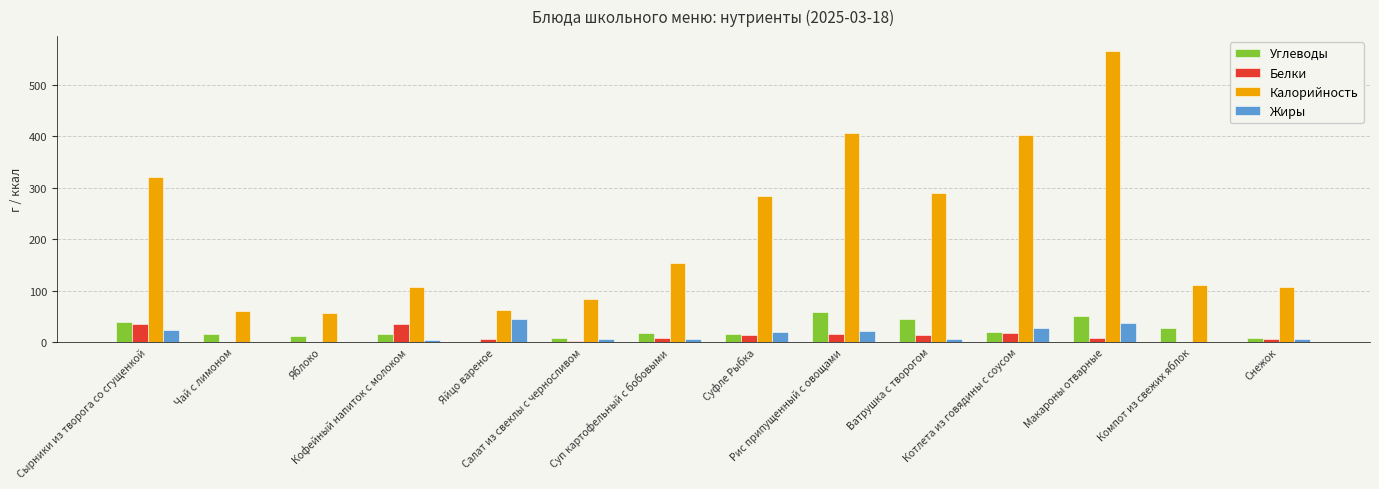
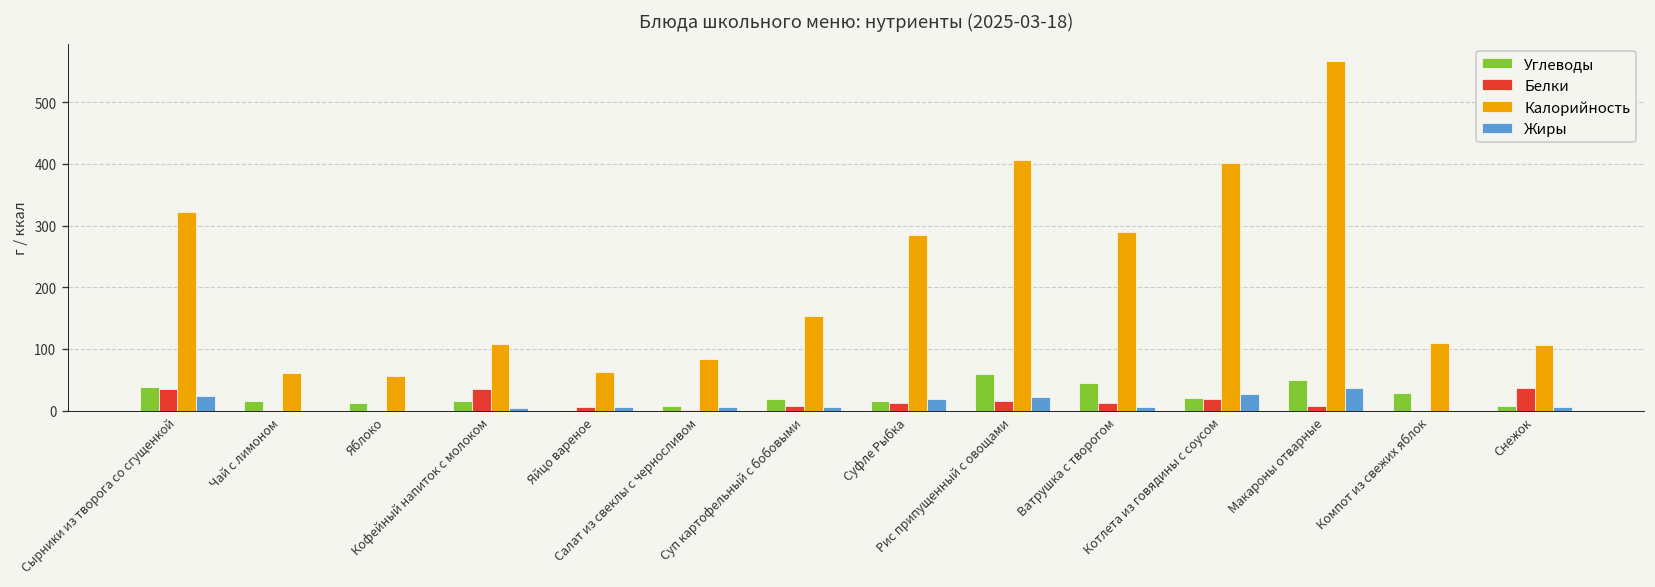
Жиры, Яйцо вареное: 40 -> 10
Белки, Снежок: 10 -> 40
